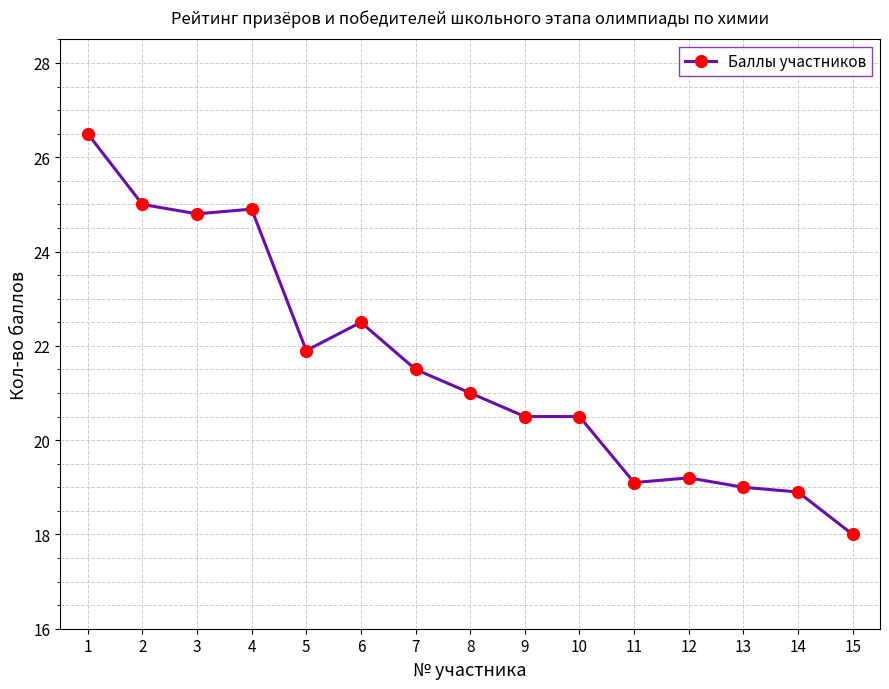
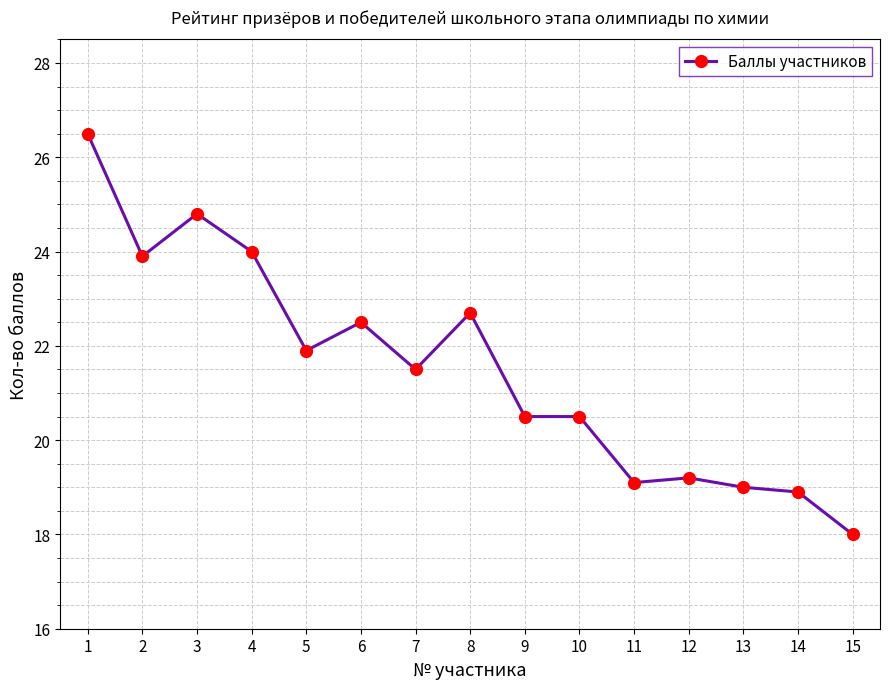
2: 25.0 -> 23.9
4: 24.9 -> 24.0
8: 21.0 -> 22.7
